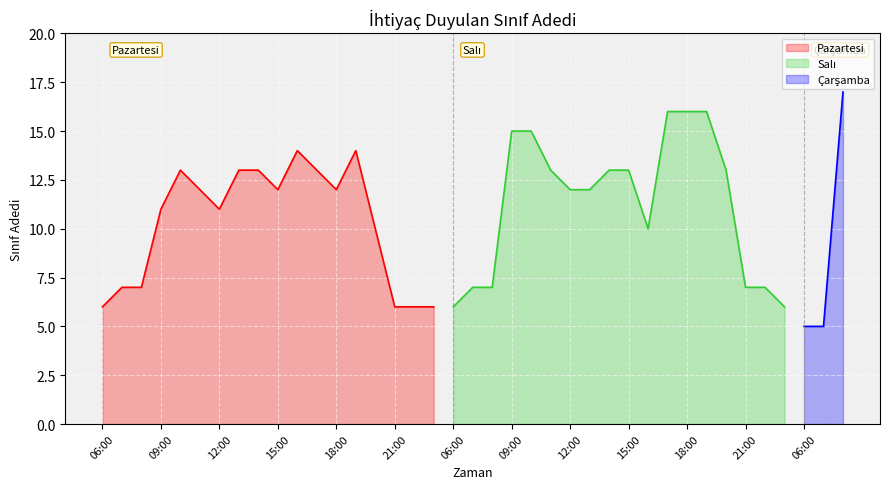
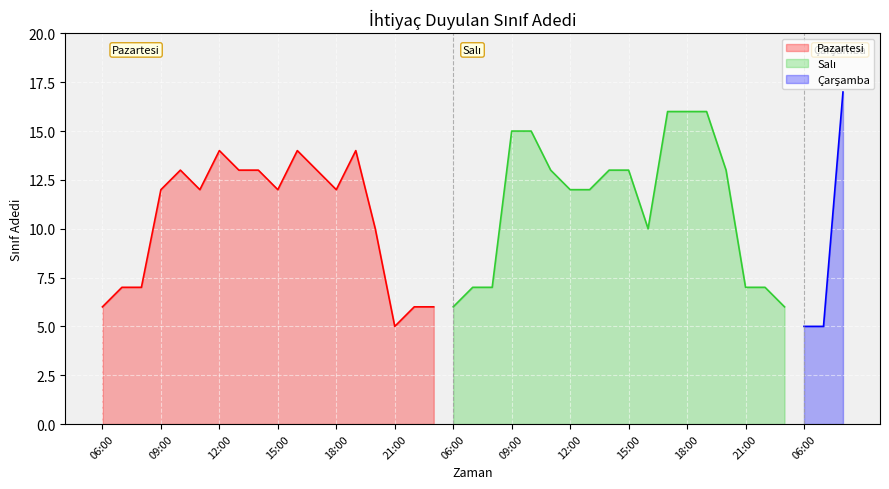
Pazartesi, 09:00: 11 -> 12
Pazartesi, 12:00: 11 -> 14
Pazartesi, 21:00: 6 -> 5
